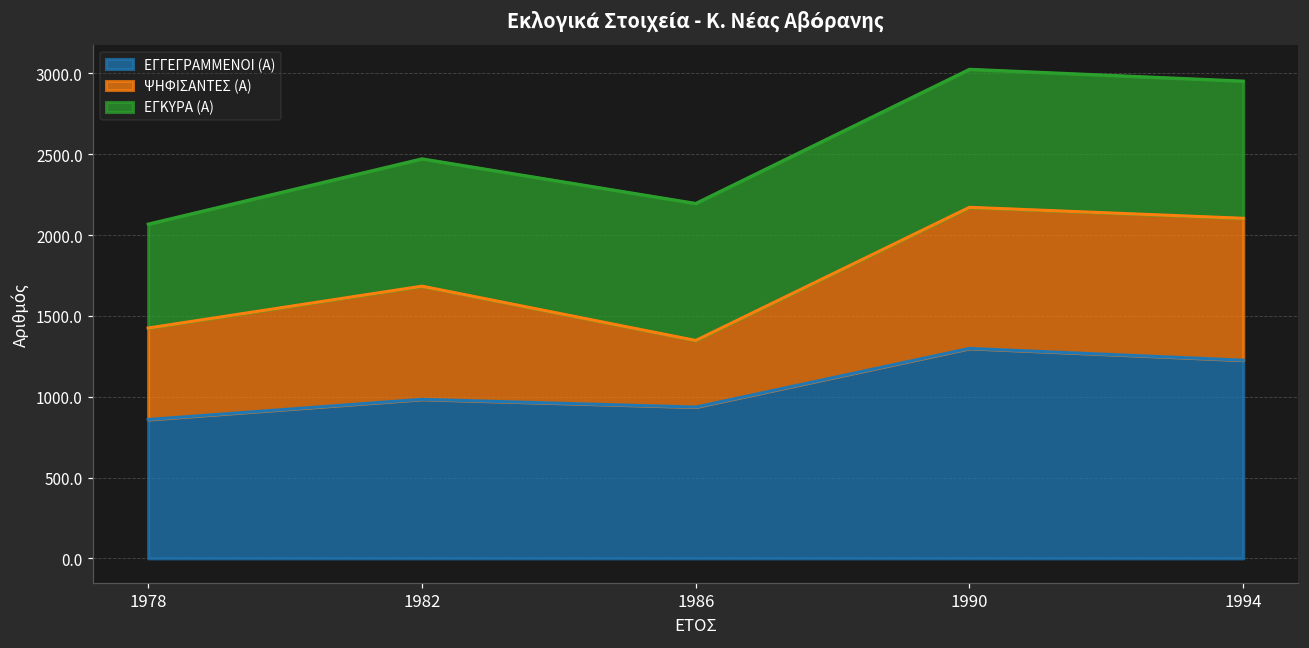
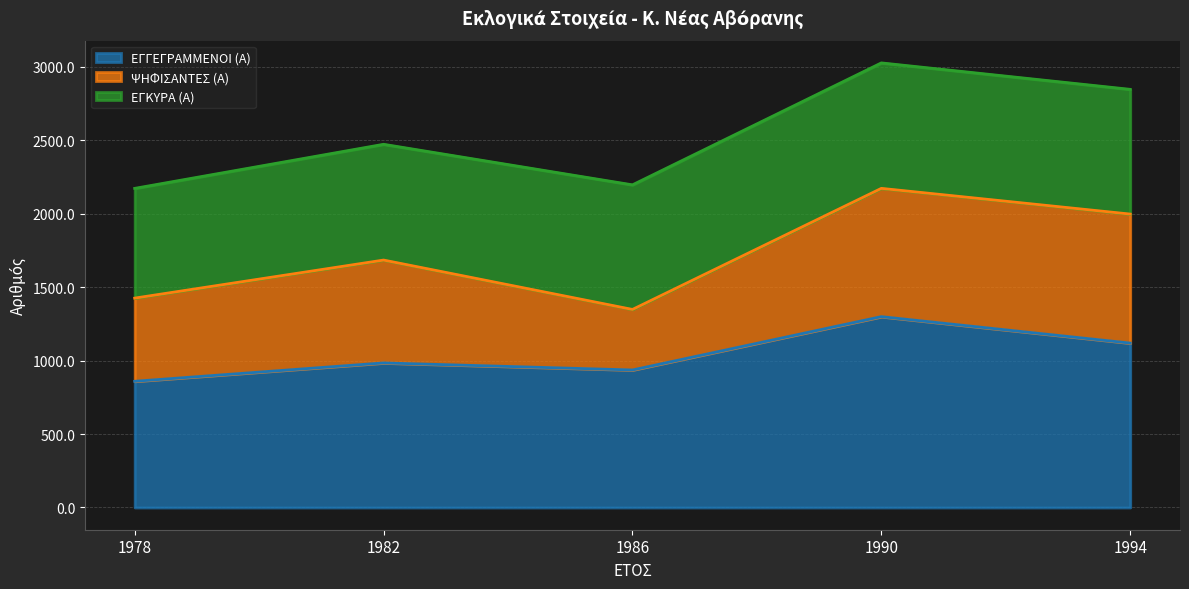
ΕΓΚΥΡΑ (Α), 1978: 640 -> 750
ΕΓΓΕΓΡΑΜΜΕΝΟΙ (Α), 1994: 1230 -> 1120
